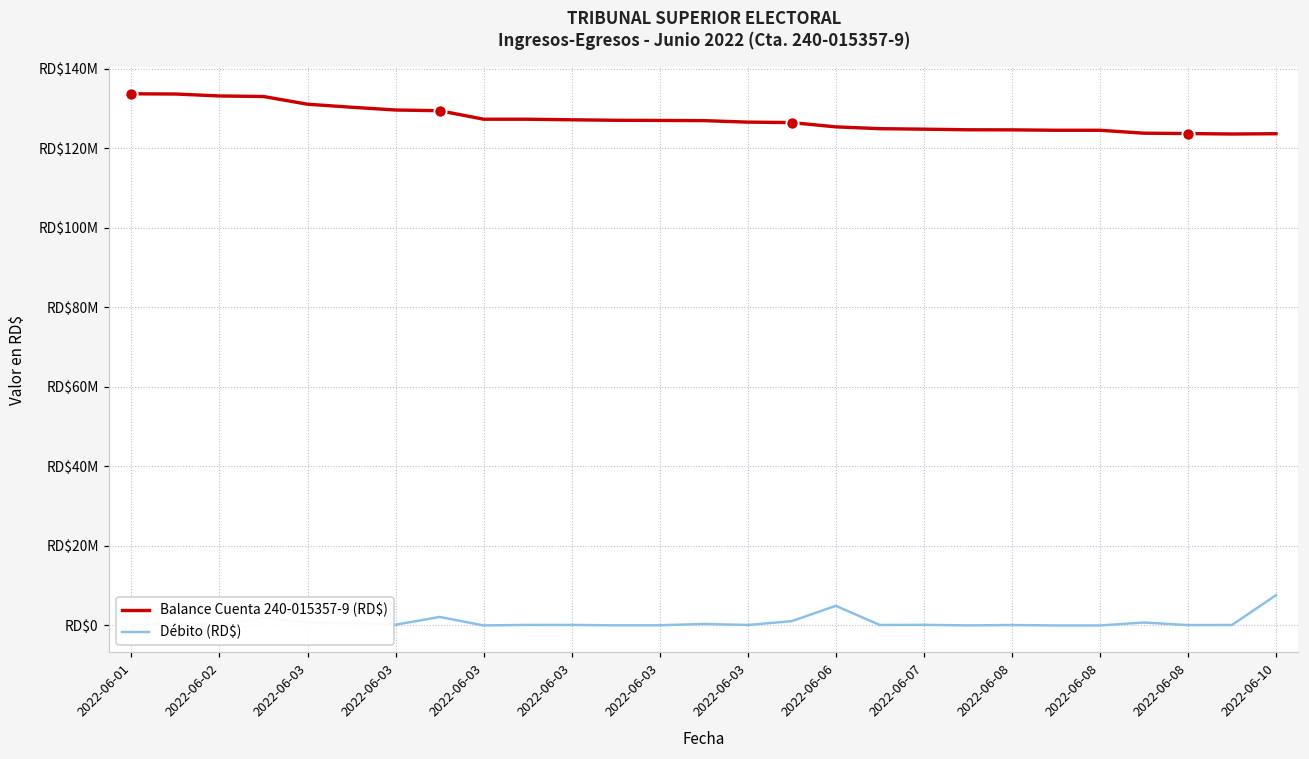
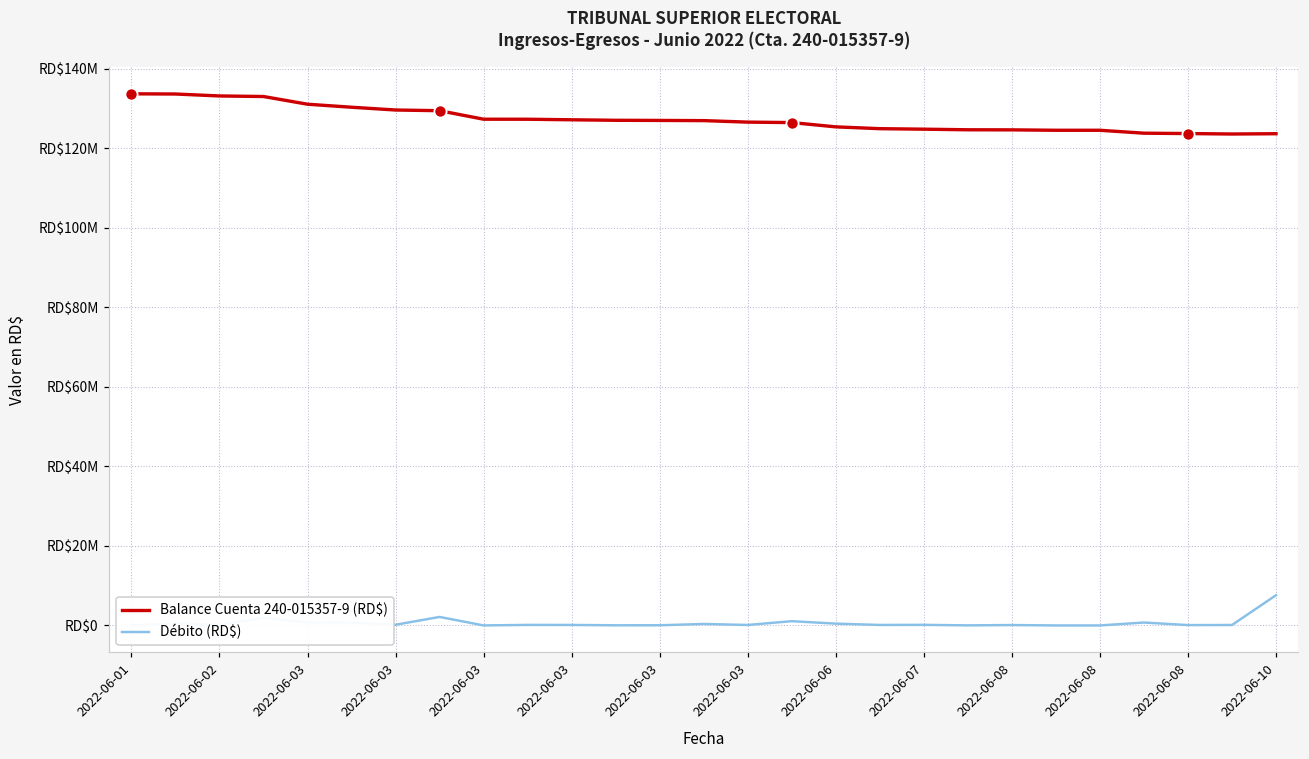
Débito (RD$), 2022-06-06: RD$5000000 -> RD$0
